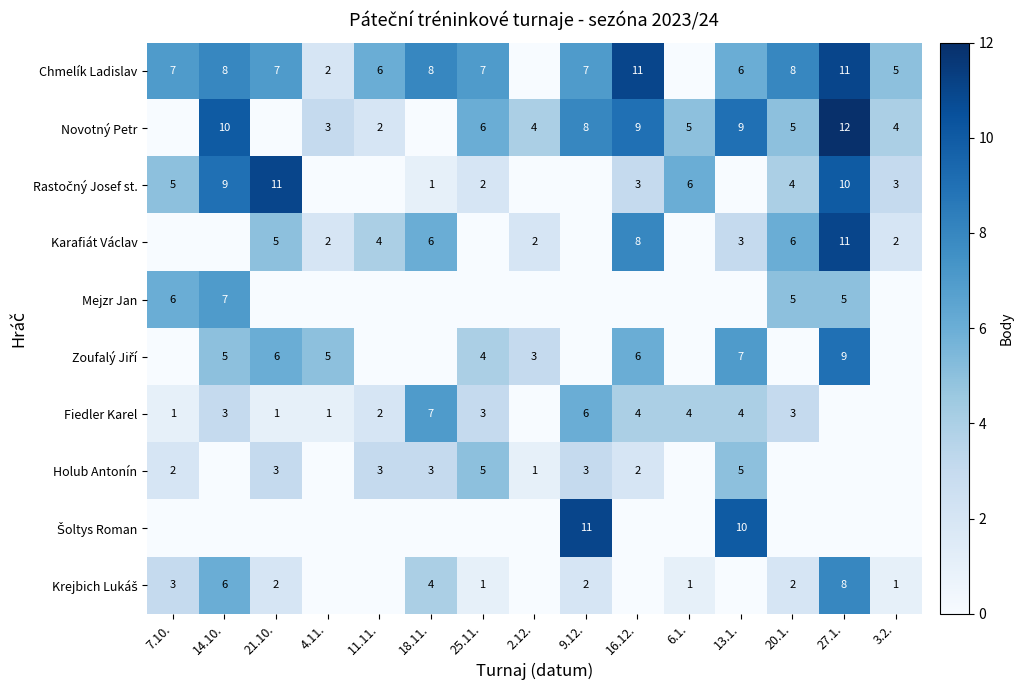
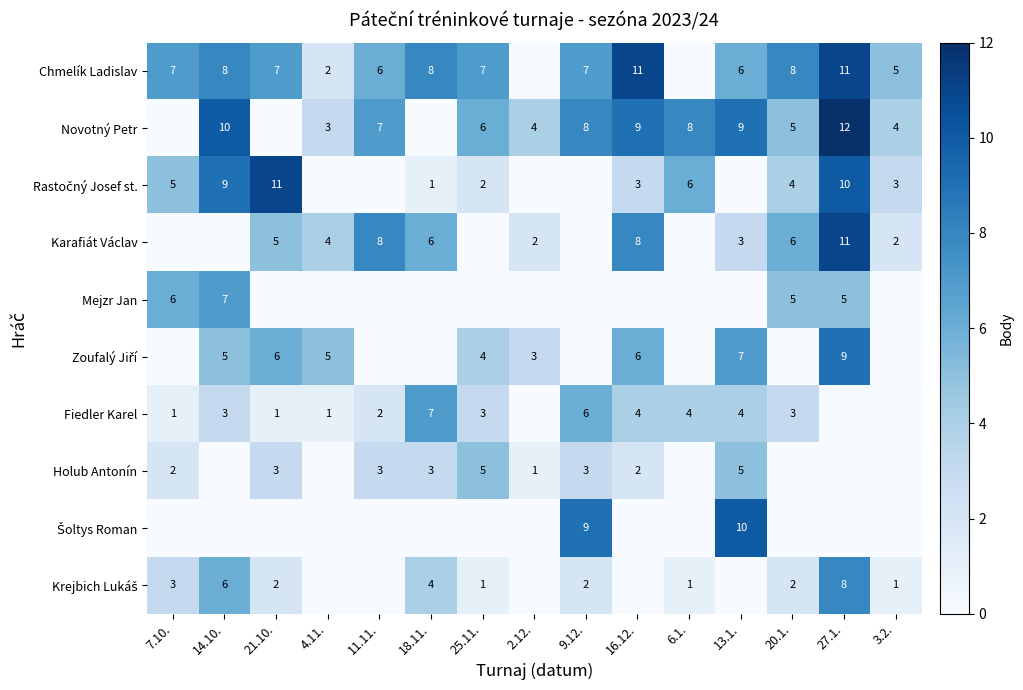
Novotný Petr, 11.11.: 2 -> 7
Novotný Petr, 6.1.: 5 -> 8
Karafiát Václav, 4.11.: 2 -> 4
Karafiát Václav, 11.11.: 4 -> 8
Šoltys Roman, 9.12.: 11 -> 9
